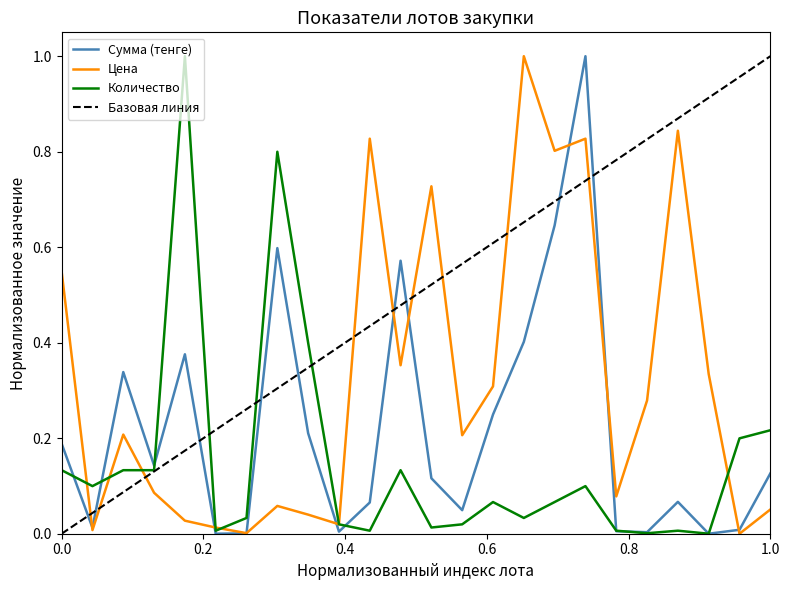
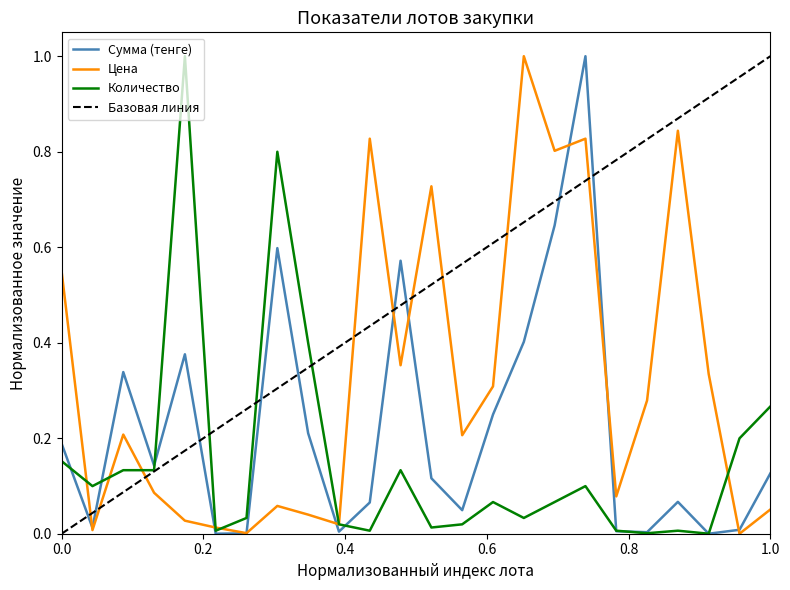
Количество, 0.0: 0.13 -> 0.15
Количество, 1.0: 0.22 -> 0.27
